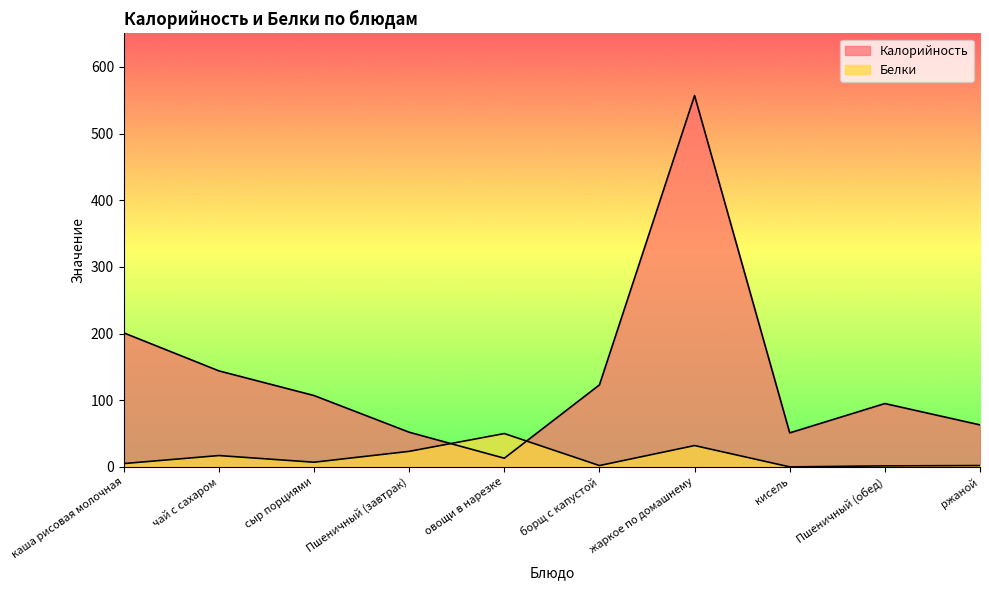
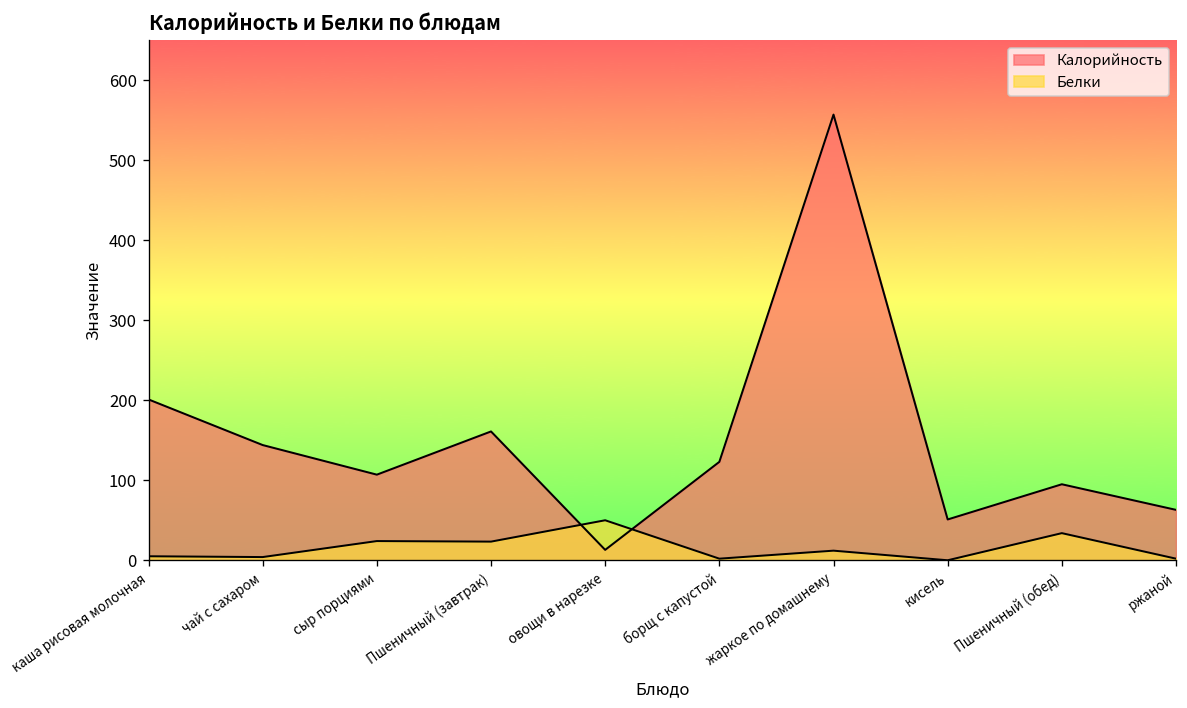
Белки, чай с сахаром: 20 -> 0
Белки, сыр порциями: 10 -> 20
Калорийность, Пшеничный (завтрак): 50 -> 160
Белки, жаркое по домашнему: 30 -> 10
Белки, Пшеничный (обед): 0 -> 30
